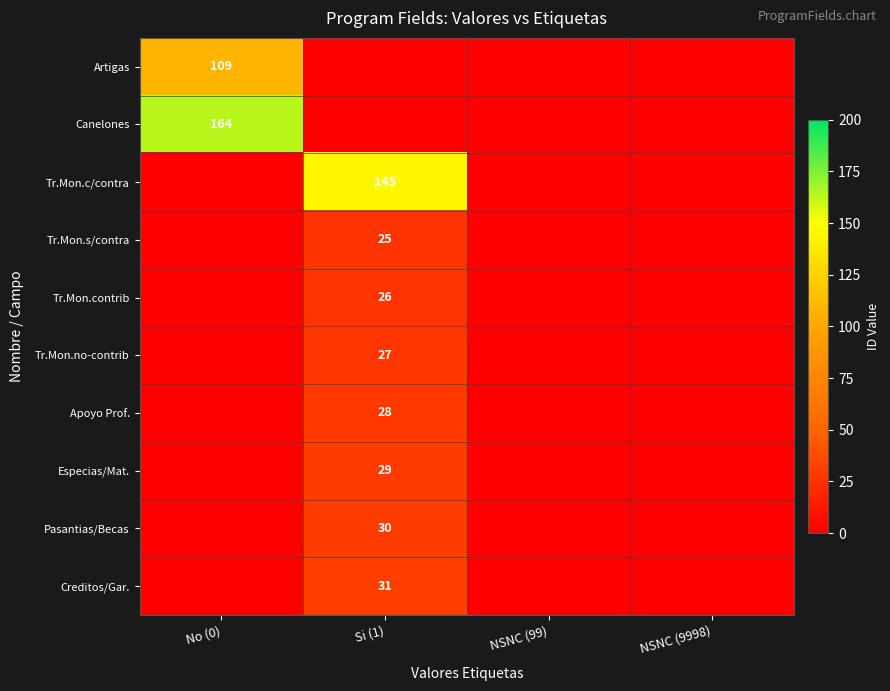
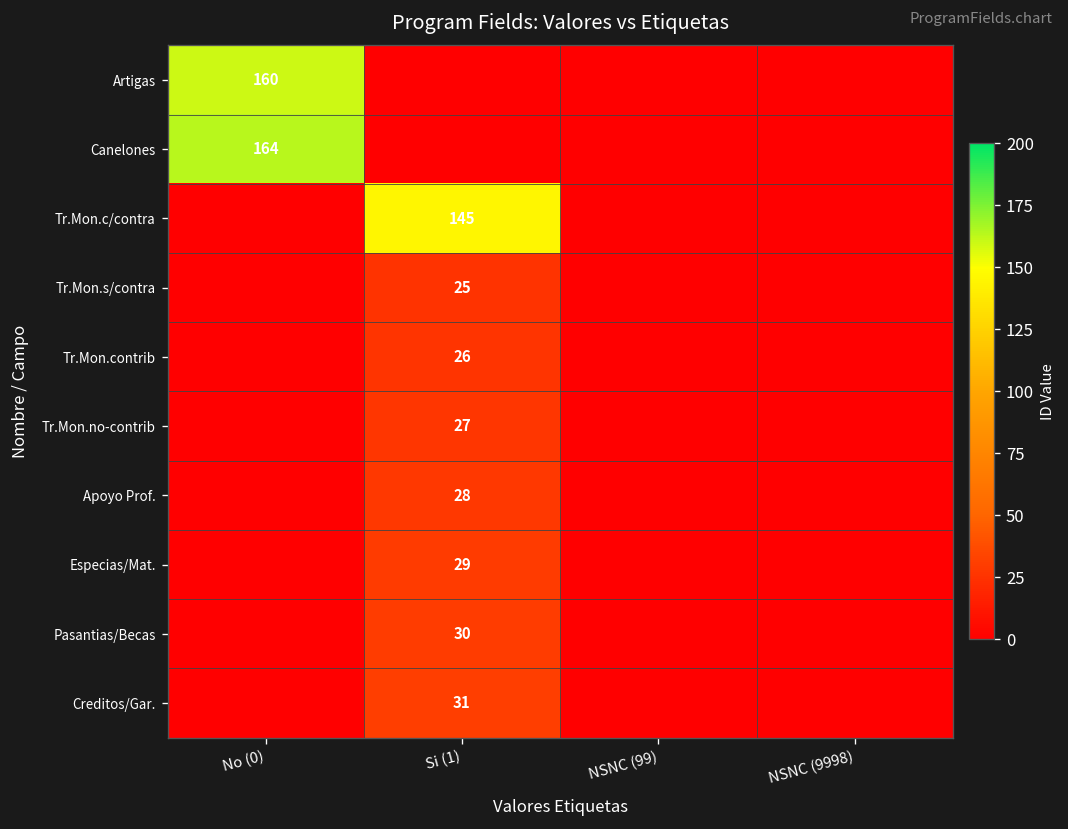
Artigas, No (0): 109 -> 160
